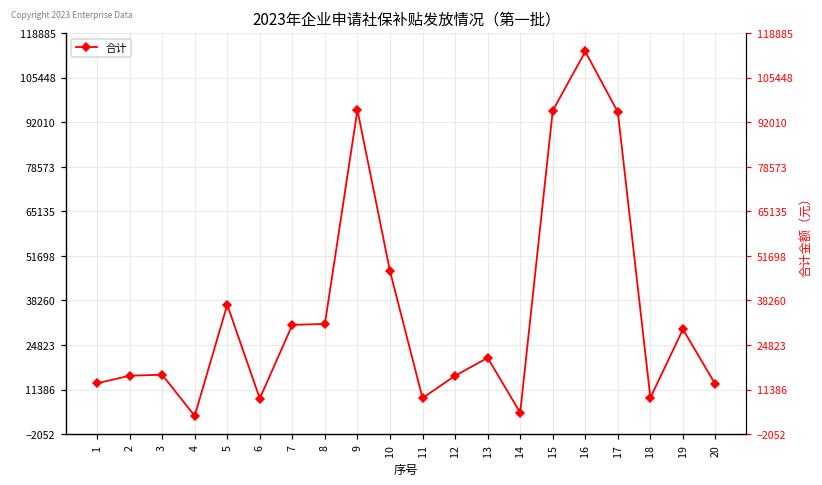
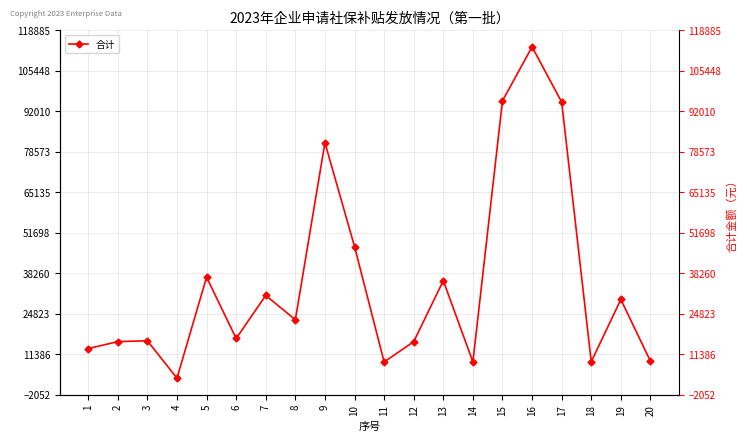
6: 9000 -> 17000
8: 31000 -> 23000
9: 96000 -> 82000
13: 21000 -> 36000
14: 4000 -> 9000
20: 13000 -> 9000
